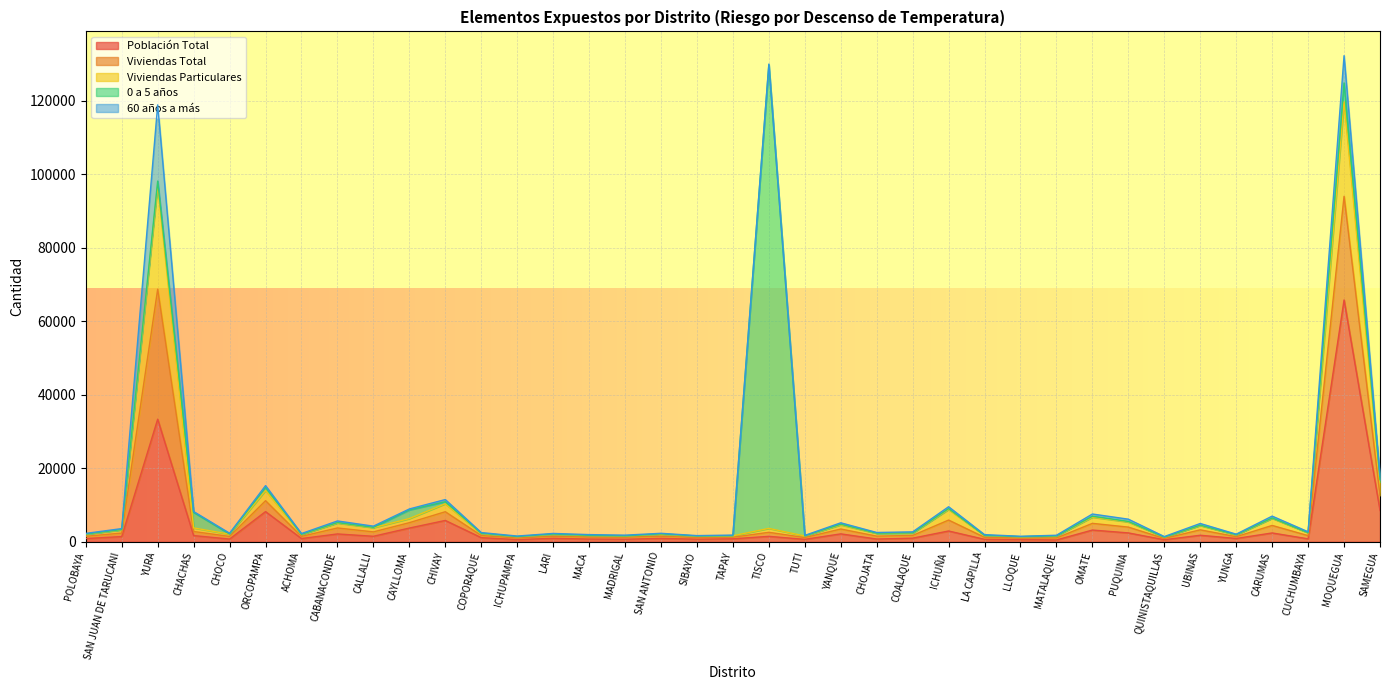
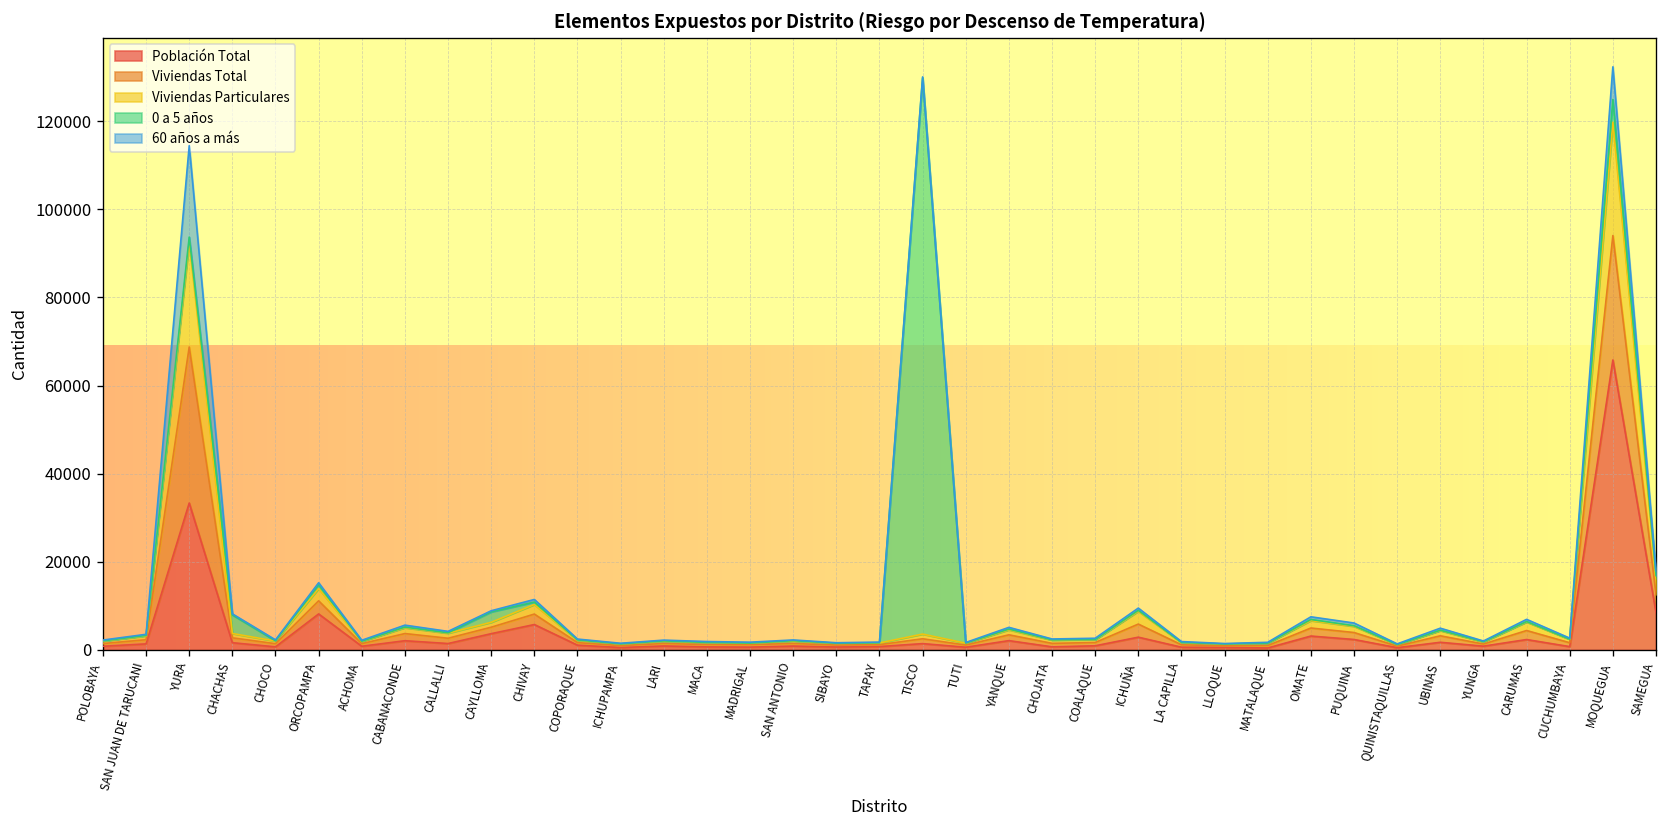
Viviendas Particulares, YURA: 28000 -> 24000
